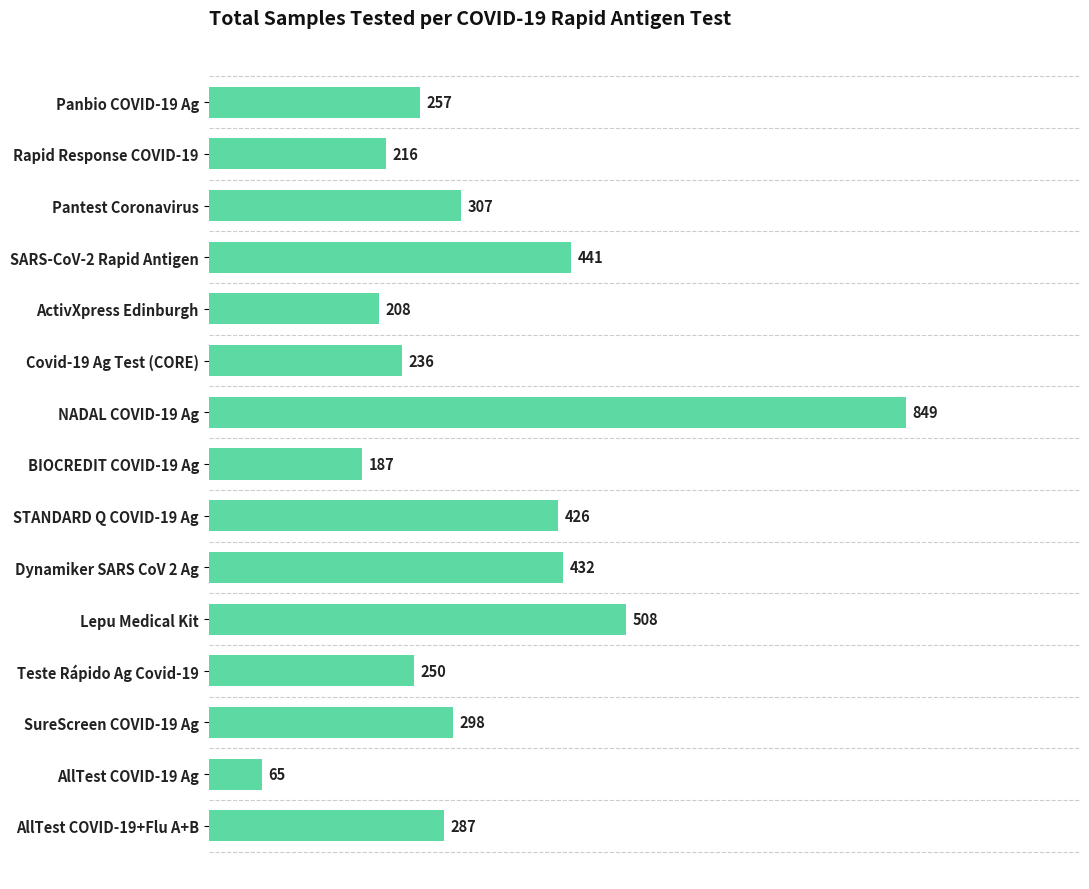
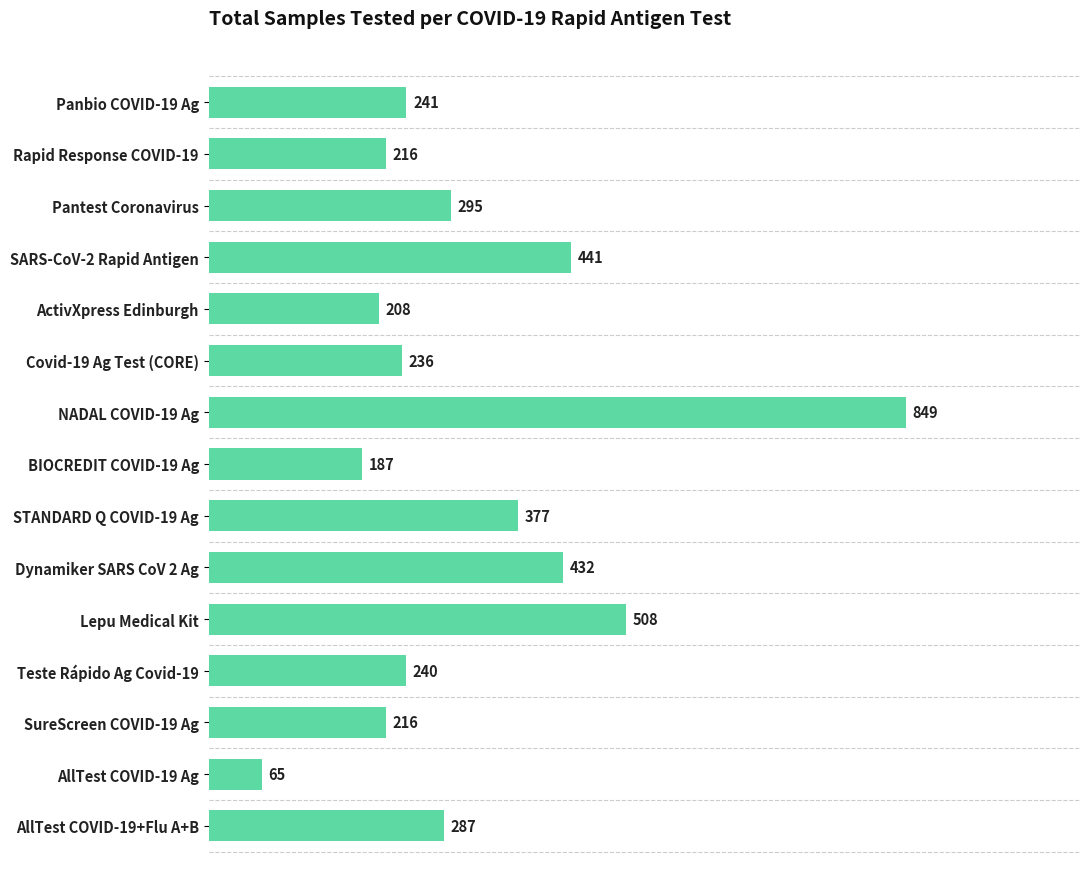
Panbio COVID-19 Ag: 257 -> 241
Pantest Coronavirus: 307 -> 295
STANDARD Q COVID-19 Ag: 426 -> 377
Teste Rápido Ag Covid-19: 250 -> 240
SureScreen COVID-19 Ag: 298 -> 216
